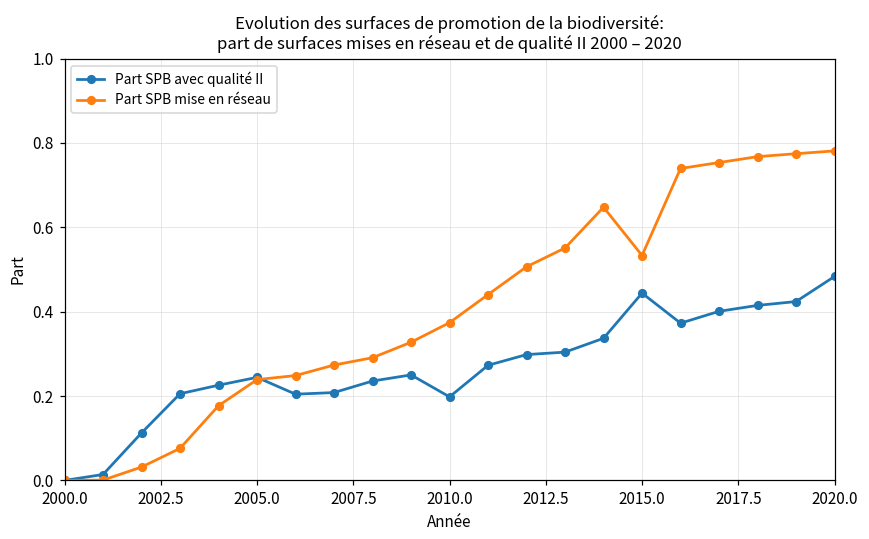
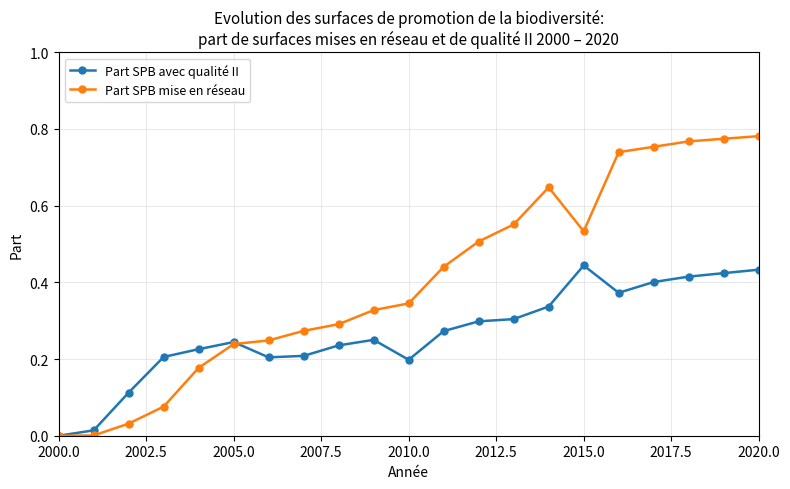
Part SPB mise en réseau, 2010.0: 0.37 -> 0.35
Part SPB avec qualité II, 2020.0: 0.48 -> 0.43
